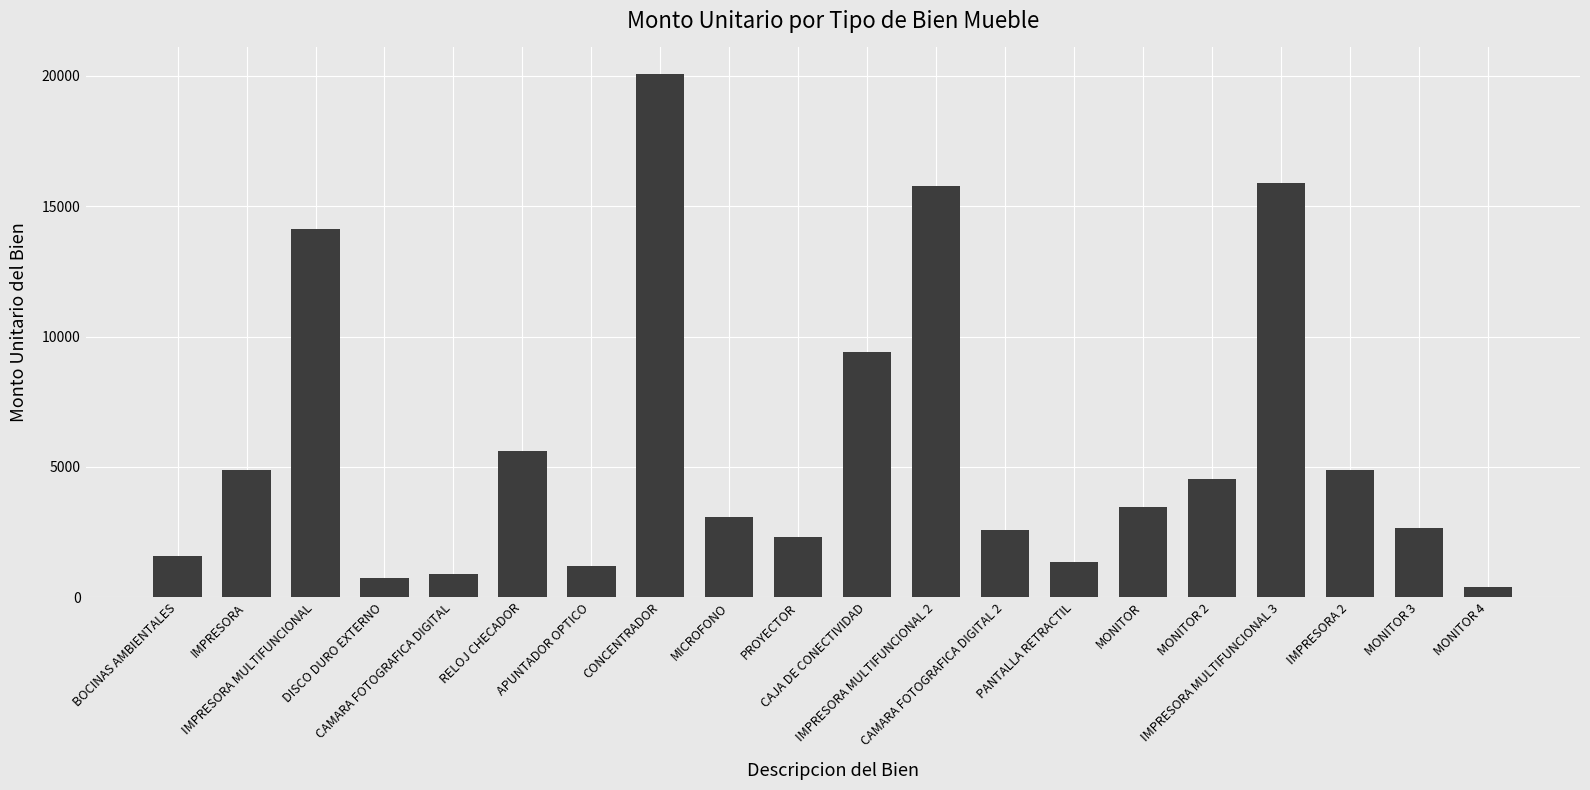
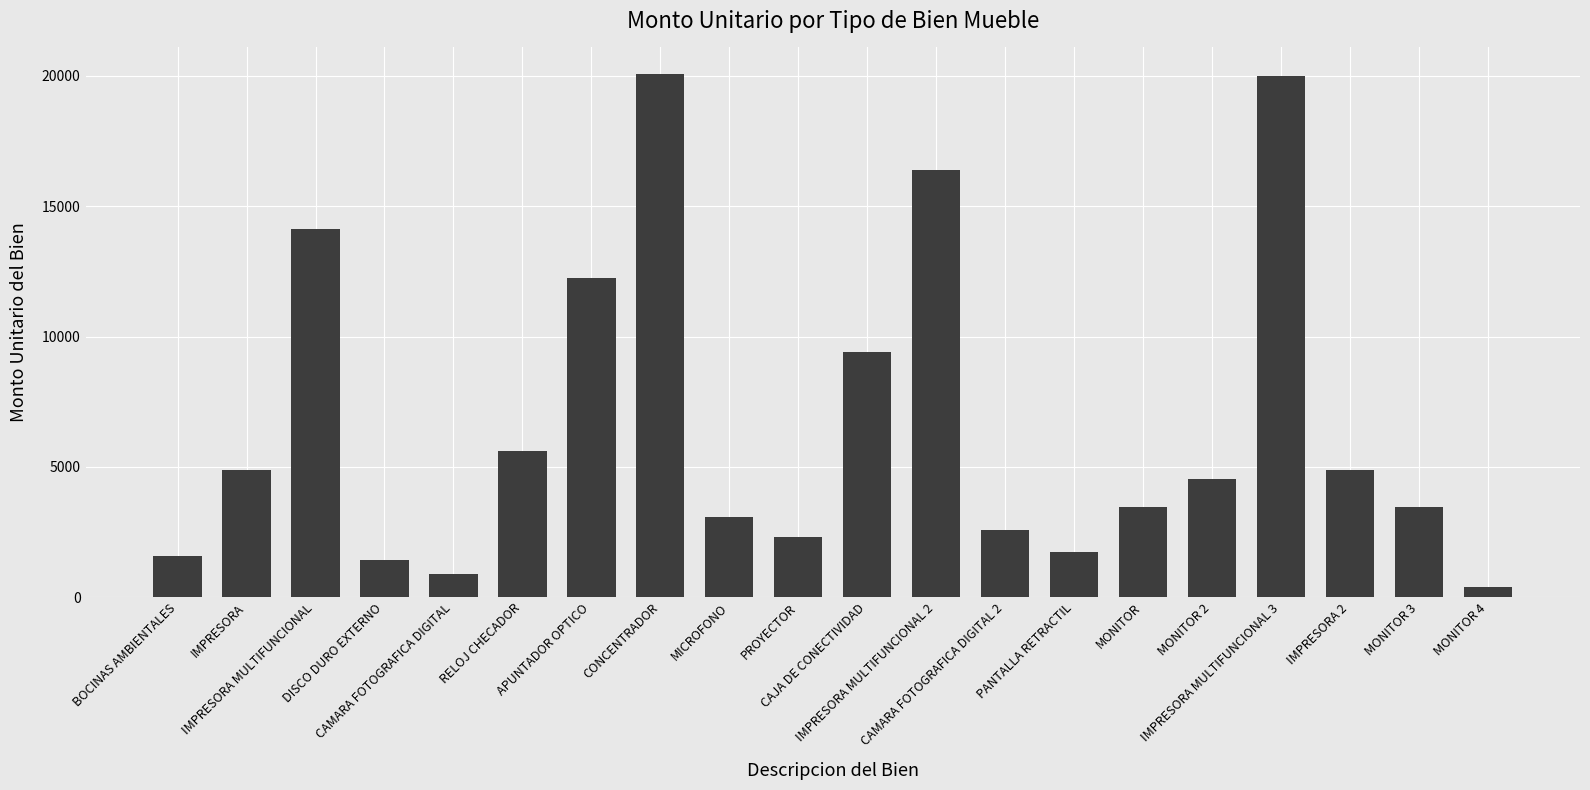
DISCO DURO EXTERNO: 700 -> 1400
APUNTADOR OPTICO: 1200 -> 12200
IMPRESORA MULTIFUNCIONAL 2: 15800 -> 16400
PANTALLA RETRACTIL: 1400 -> 1700
IMPRESORA MULTIFUNCIONAL 3: 15900 -> 20000
MONITOR 3: 2600 -> 3400
